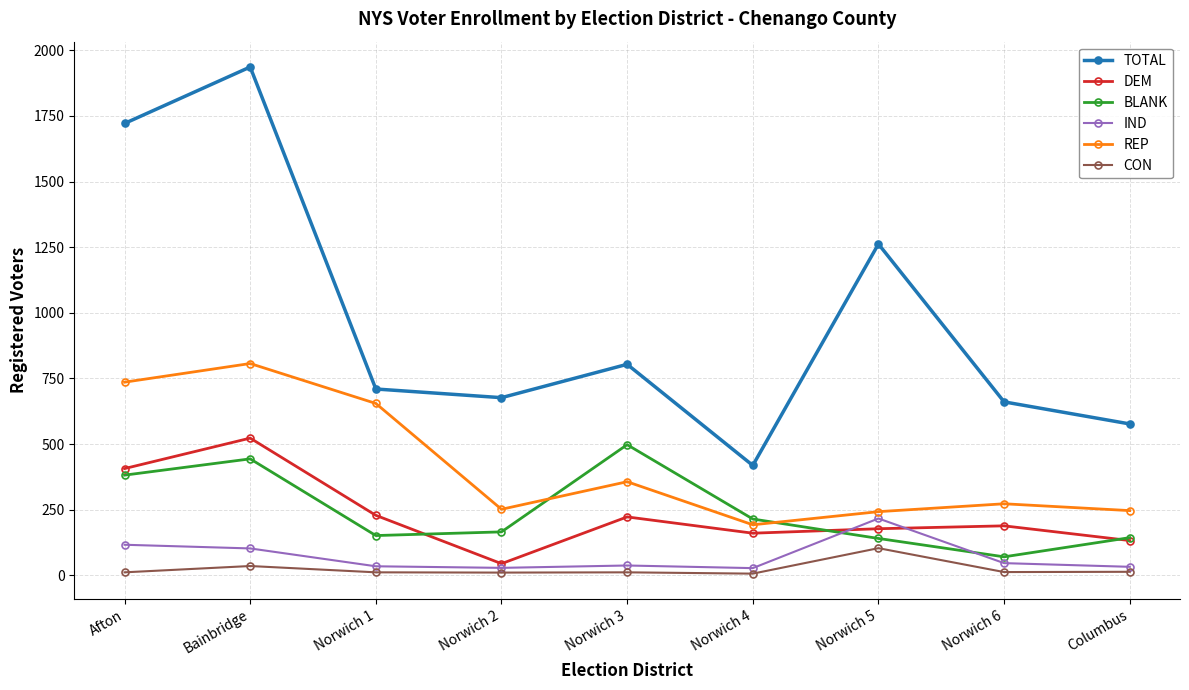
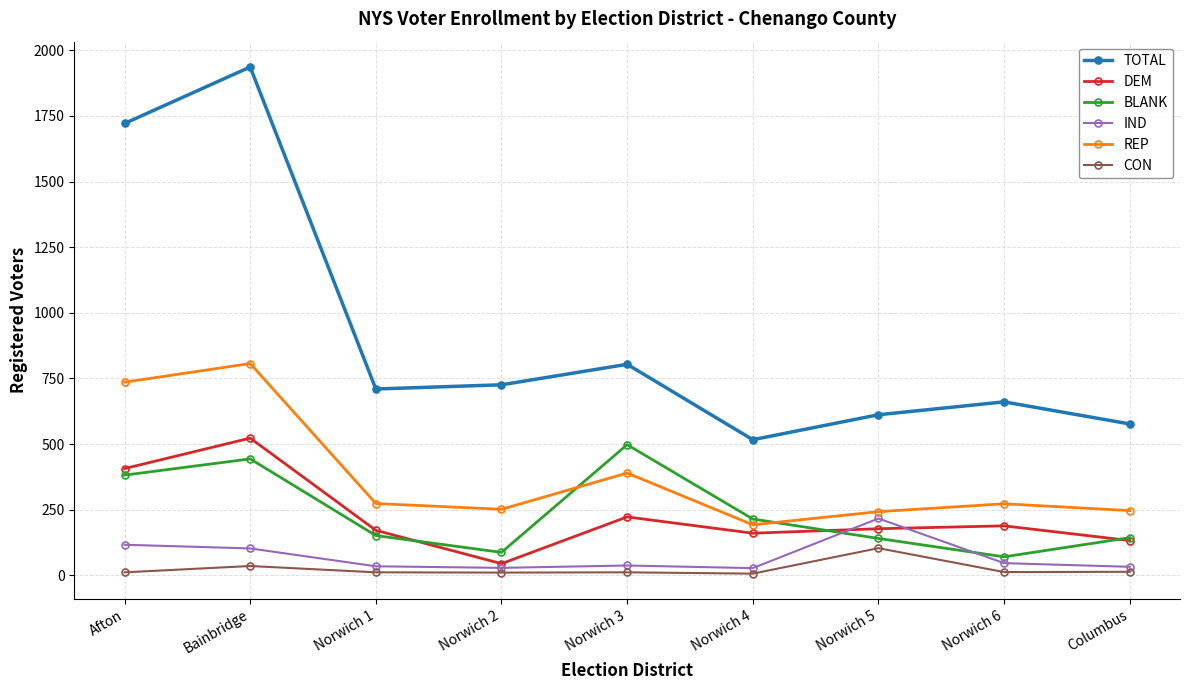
DEM, Norwich 1: 230 -> 170
REP, Norwich 1: 660 -> 270
TOTAL, Norwich 2: 680 -> 730
BLANK, Norwich 2: 170 -> 90
REP, Norwich 3: 360 -> 390
TOTAL, Norwich 4: 420 -> 520
TOTAL, Norwich 5: 1260 -> 610
